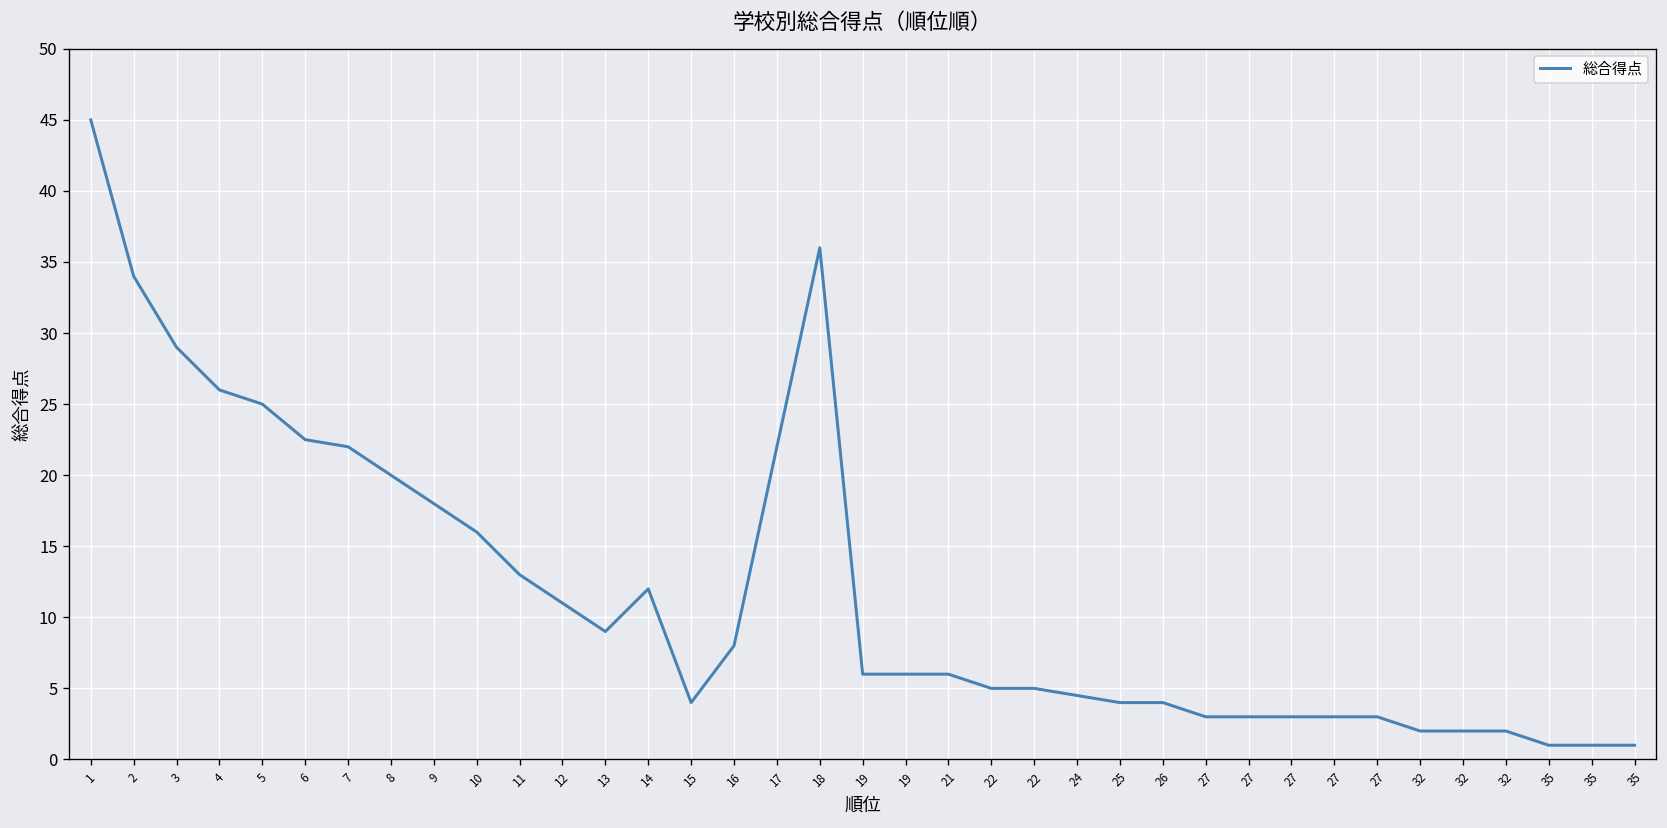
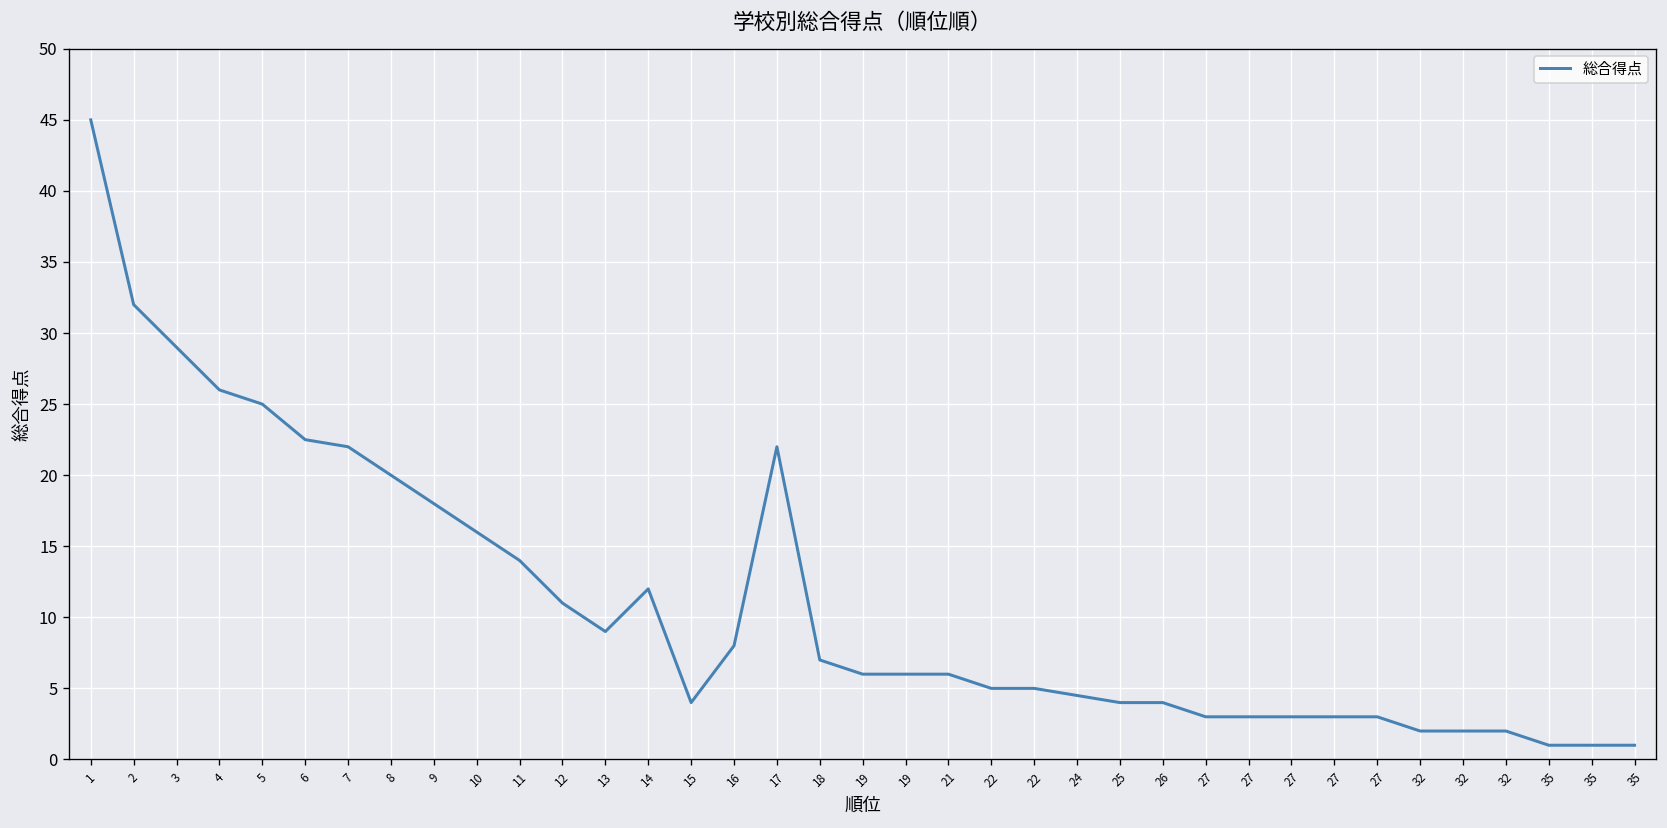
2: 34 -> 32
11: 13 -> 14
18: 36 -> 7
